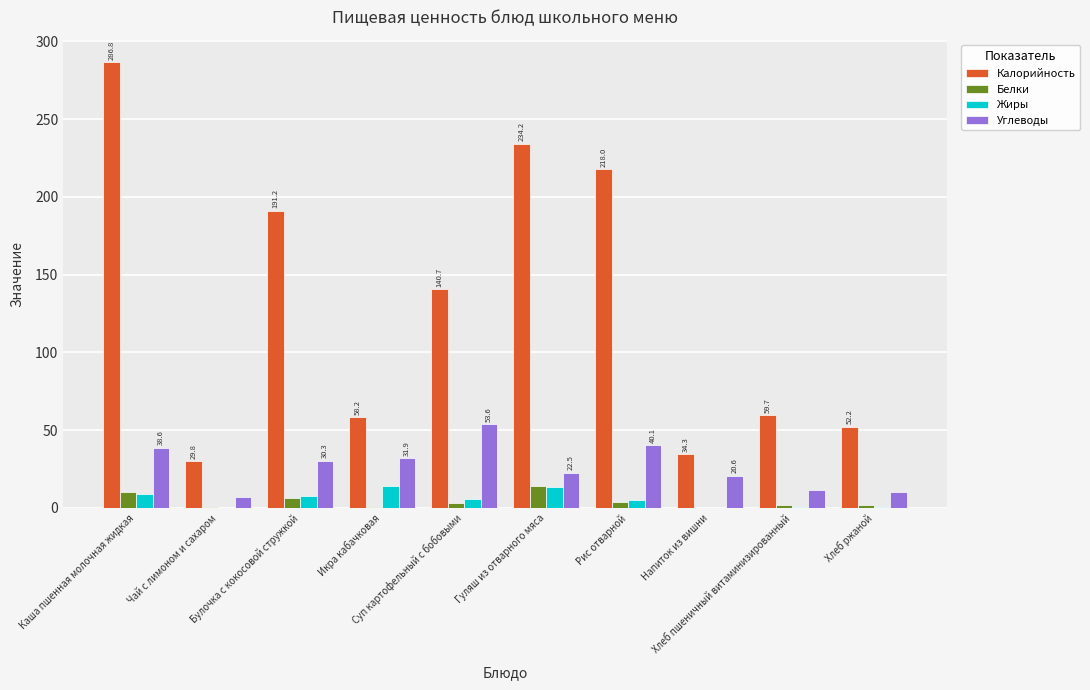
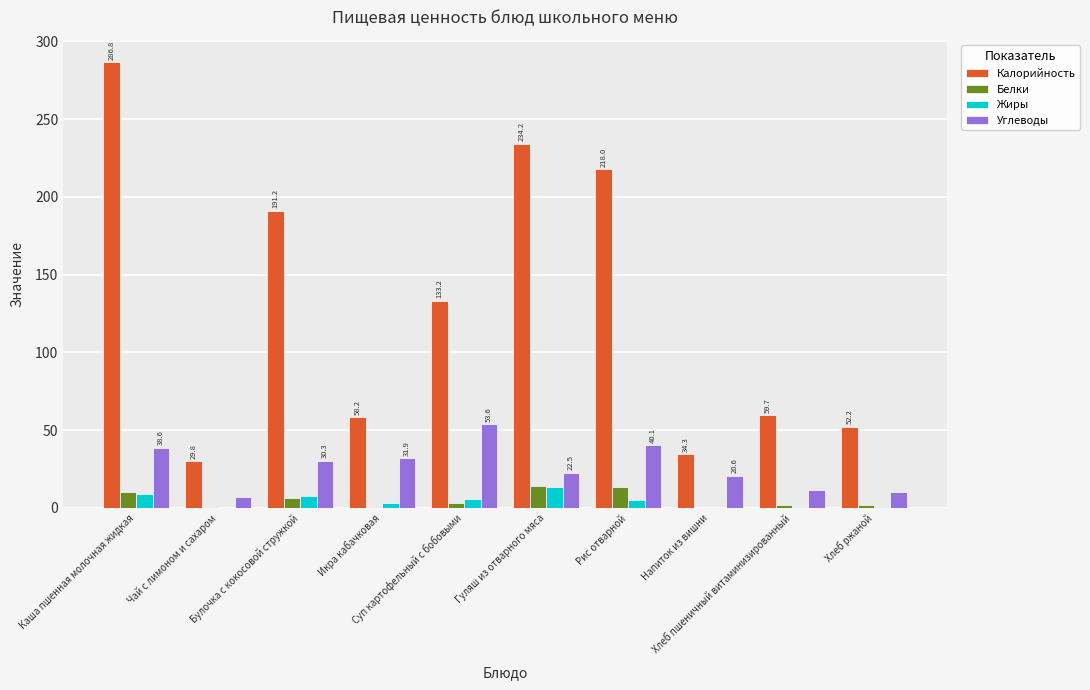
Жиры, Икра кабачковая: 14 -> 3
Калорийность, Суп картофельный с бобовыми: 140.7 -> 133.2
Белки, Рис отварной: 4 -> 14
